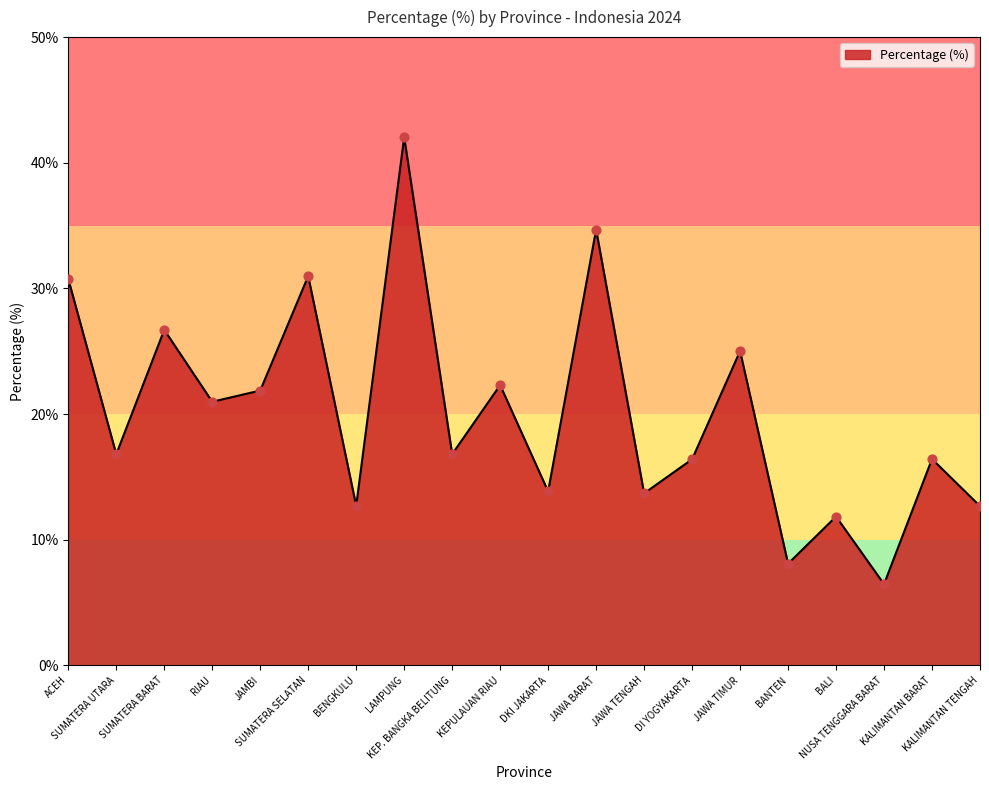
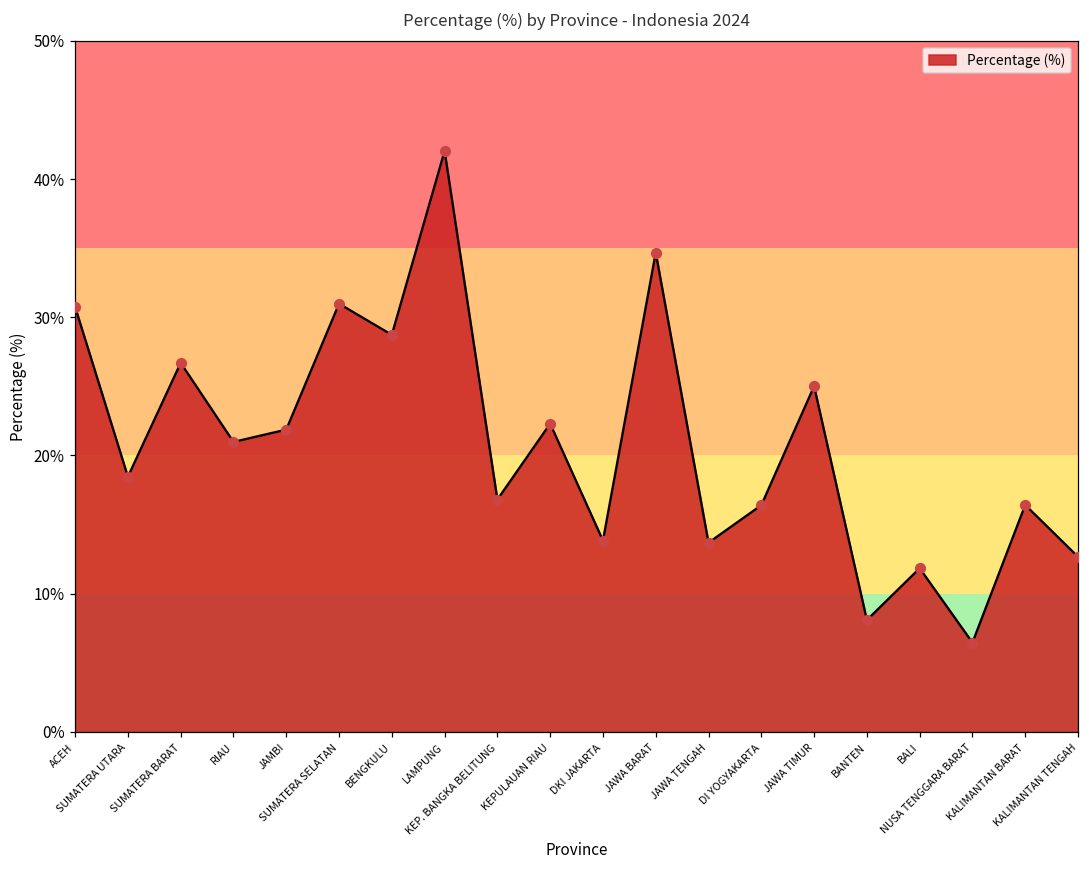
SUMATERA UTARA: 16.8% -> 18.5%
BENGKULU: 12.7% -> 28.7%
